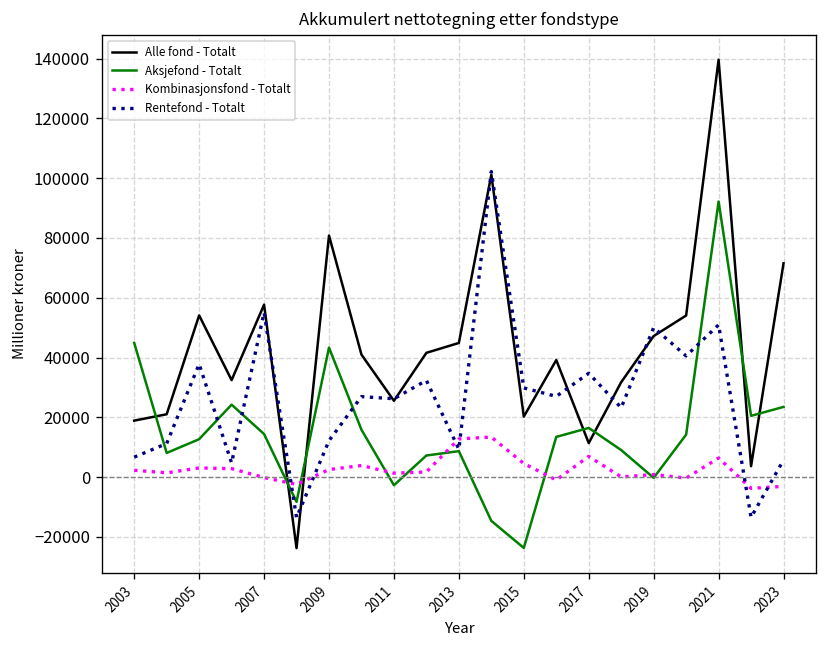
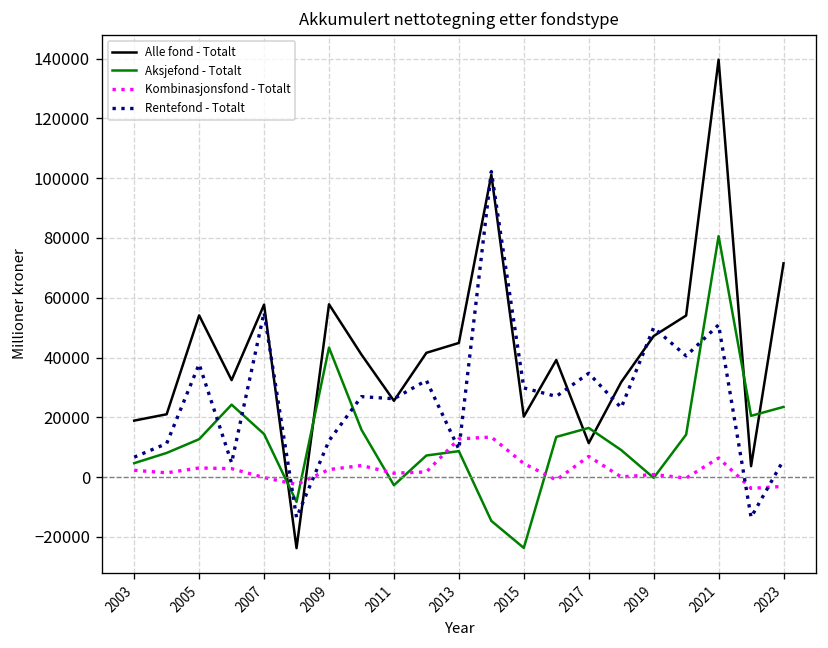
Aksjefond - Totalt, 2003: 45000 -> 5000
Alle fond - Totalt, 2009: 81000 -> 58000
Aksjefond - Totalt, 2021: 92000 -> 81000
